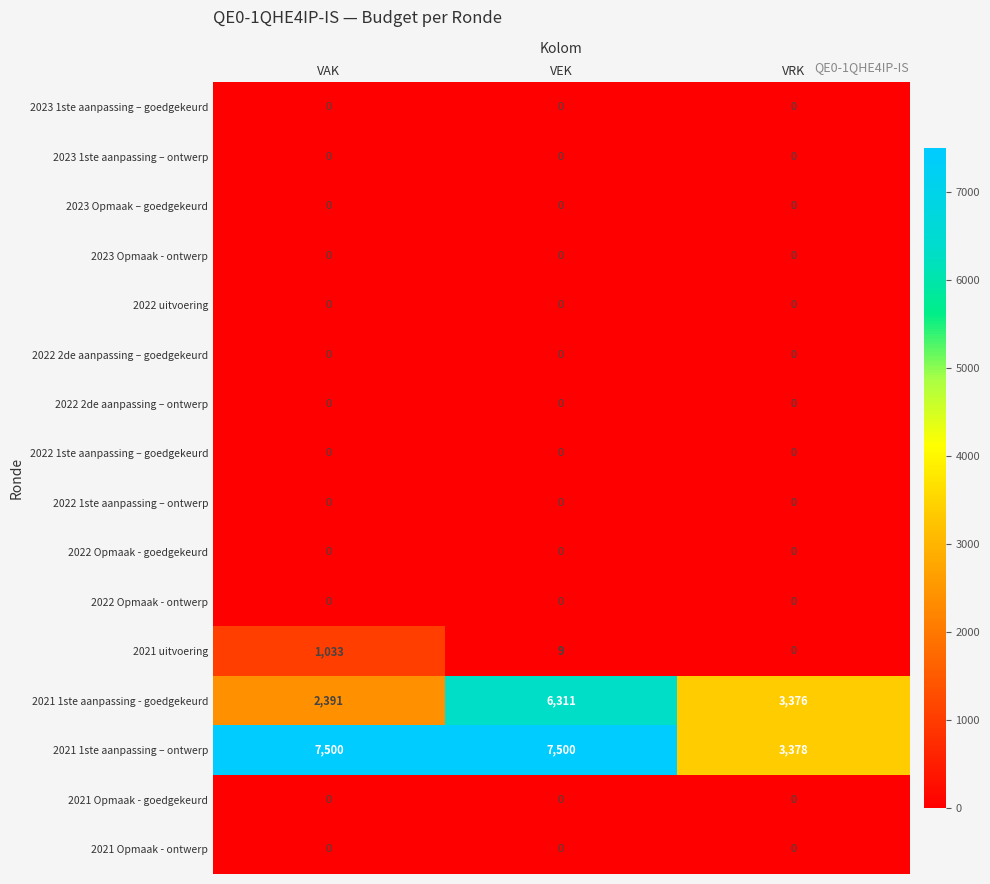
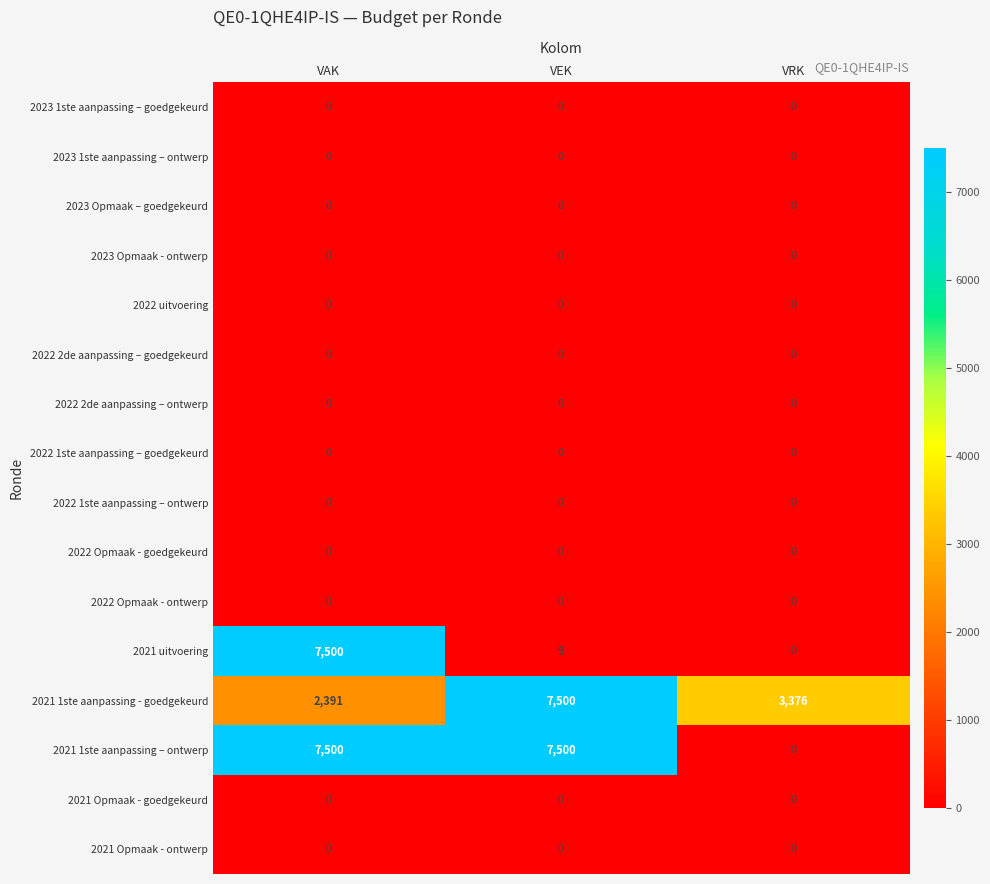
2021 uitvoering, VAK: 1,033 -> 7,500
2021 1ste aanpassing - goedgekeurd, VEK: 6,311 -> 7,500
2021 1ste aanpassing – ontwerp, VRK: 3,378 -> 0
